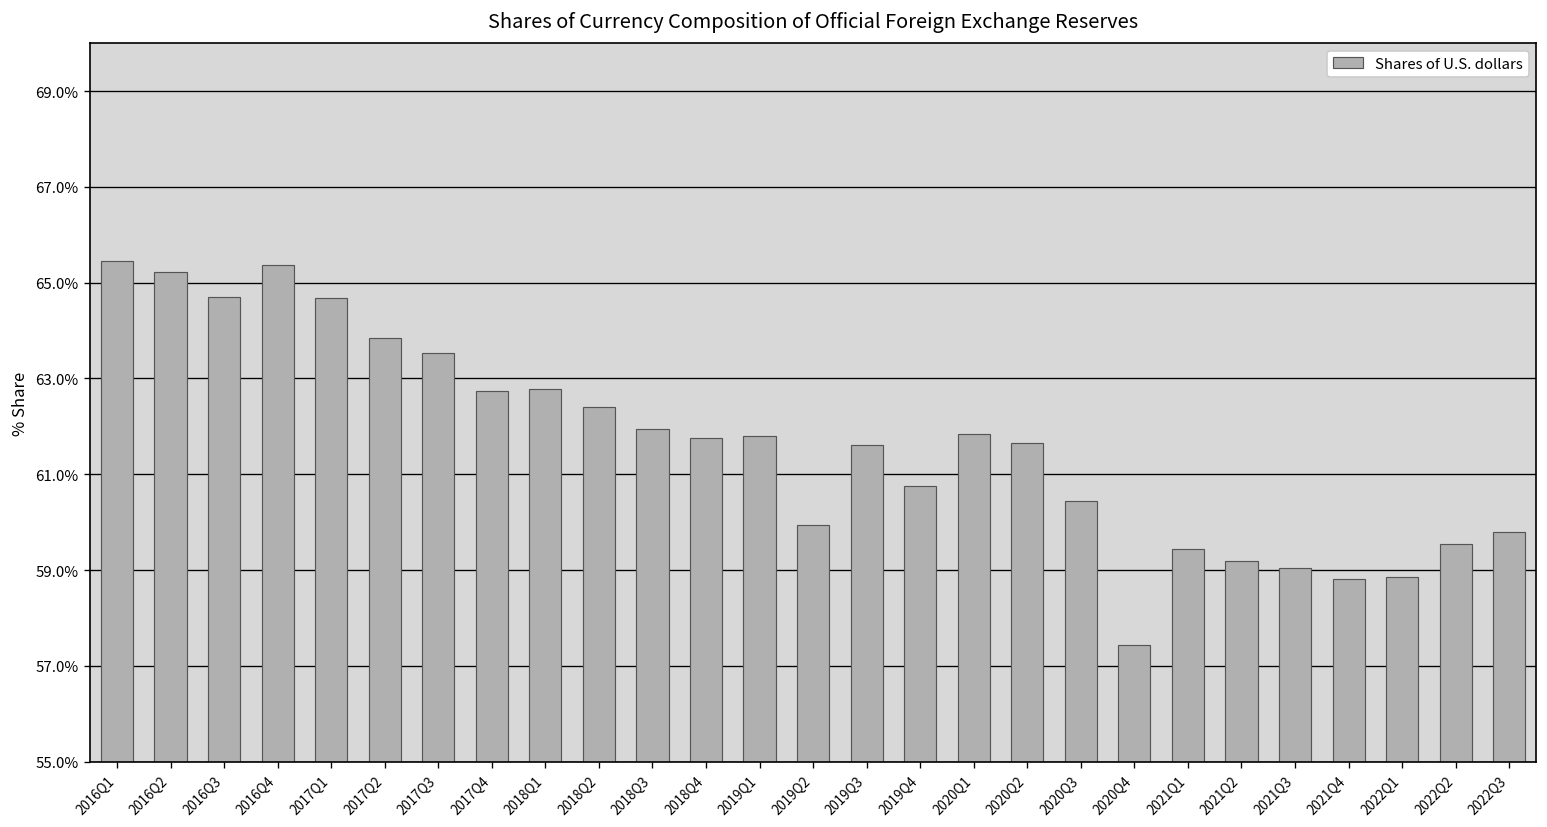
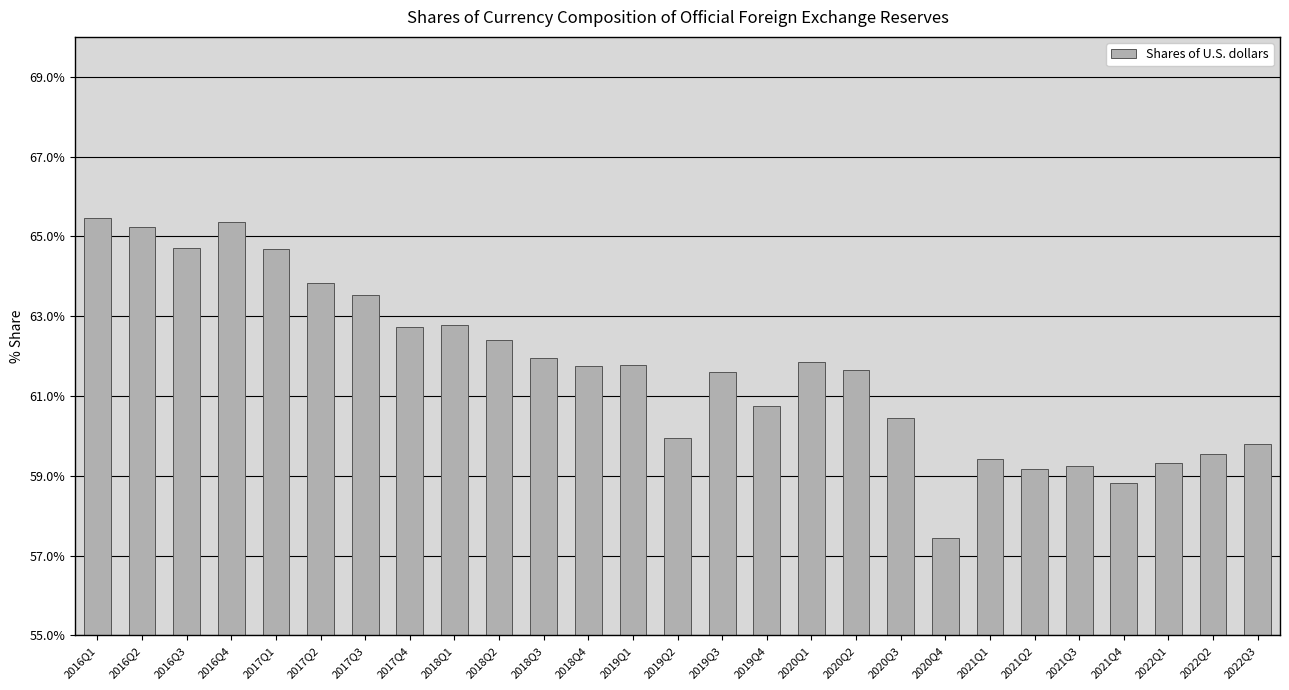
2021Q3: 59.0% -> 59.3%
2022Q1: 58.9% -> 59.3%
